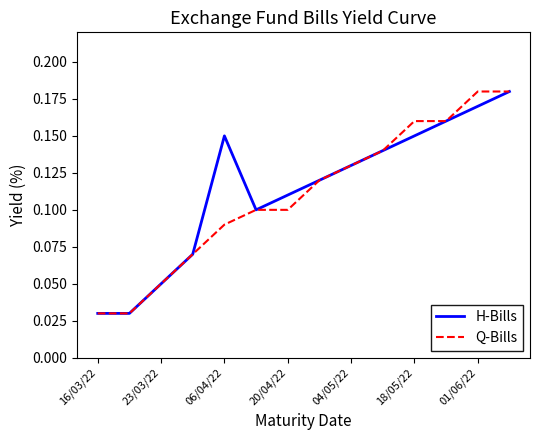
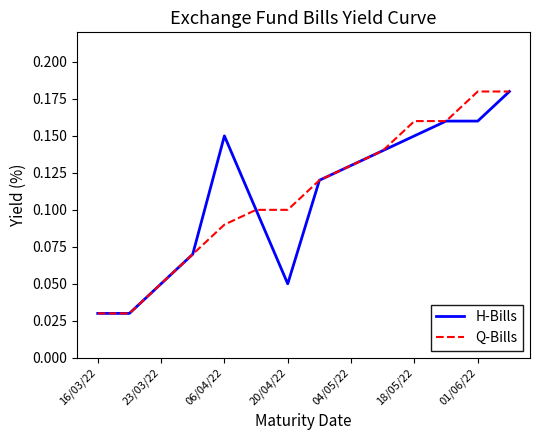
H-Bills, 20/04/22: 0.11 -> 0.05
H-Bills, 01/06/22: 0.17 -> 0.16
